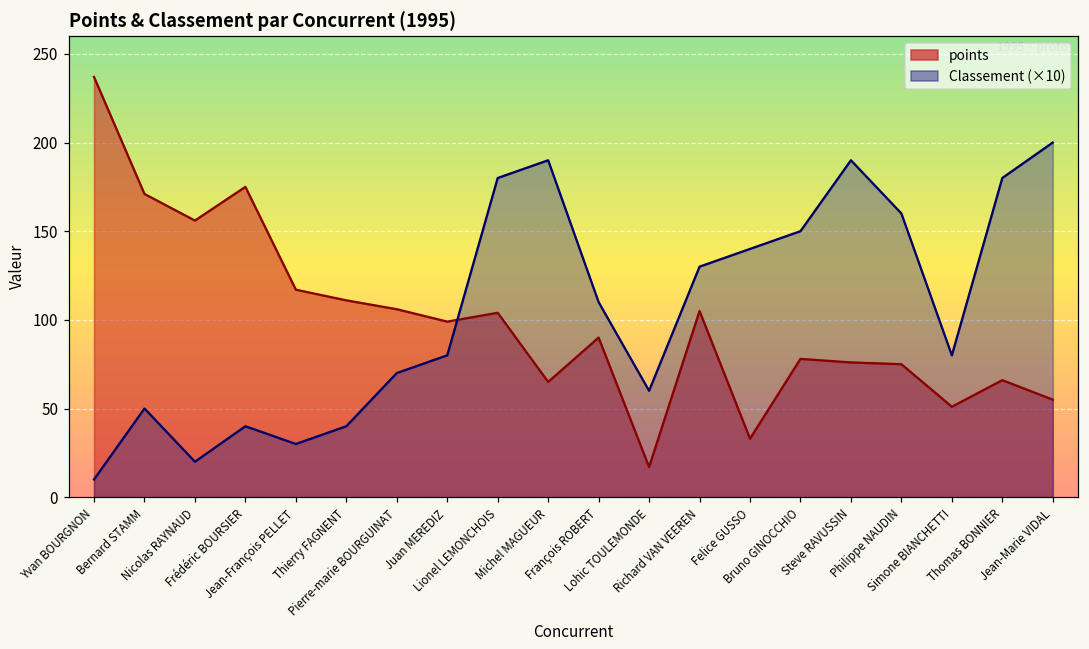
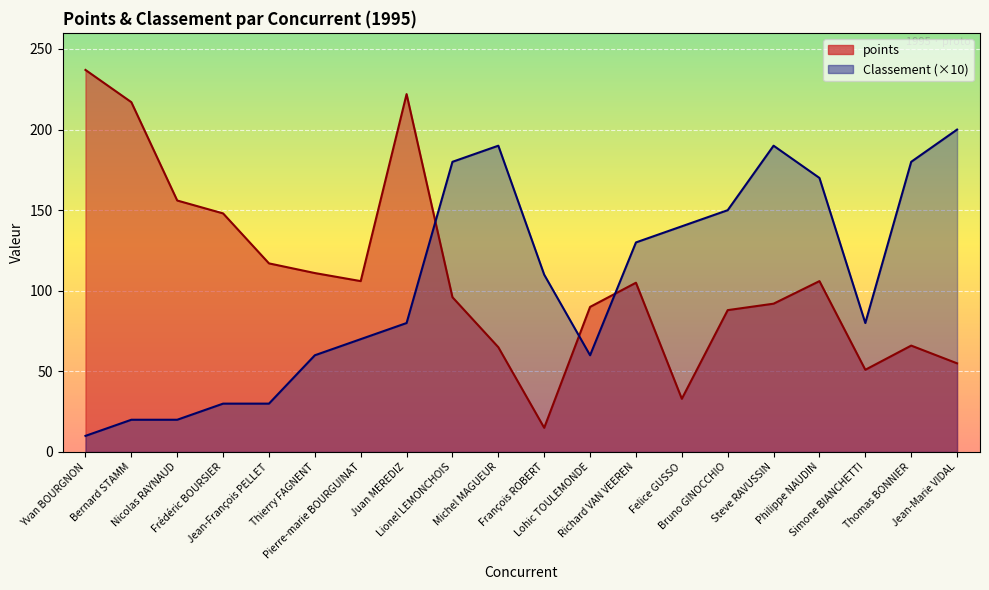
points, Bernard STAMM: 171 -> 217
Classement (×10), Bernard STAMM: 50 -> 20
points, Frédéric BOURSIER: 175 -> 148
Classement (×10), Frédéric BOURSIER: 40 -> 30
Classement (×10), Thierry FAGNENT: 40 -> 60
points, Juan MEREDIZ: 99 -> 222
points, Lionel LEMONCHOIS: 104 -> 96
points, François ROBERT: 90 -> 15
points, Lohic TOULEMONDE: 17 -> 90
points, Bruno GINOCCHIO: 78 -> 88
points, Steve RAVUSSIN: 76 -> 92
points, Philippe NAUDIN: 75 -> 106
Classement (×10), Philippe NAUDIN: 160 -> 170
